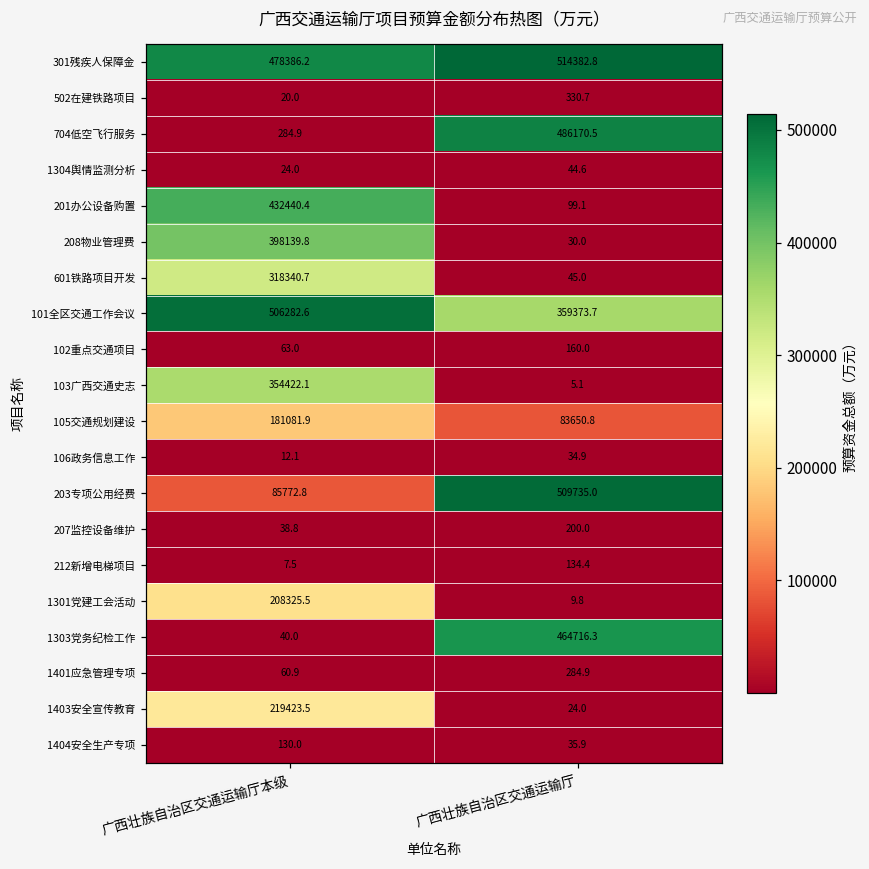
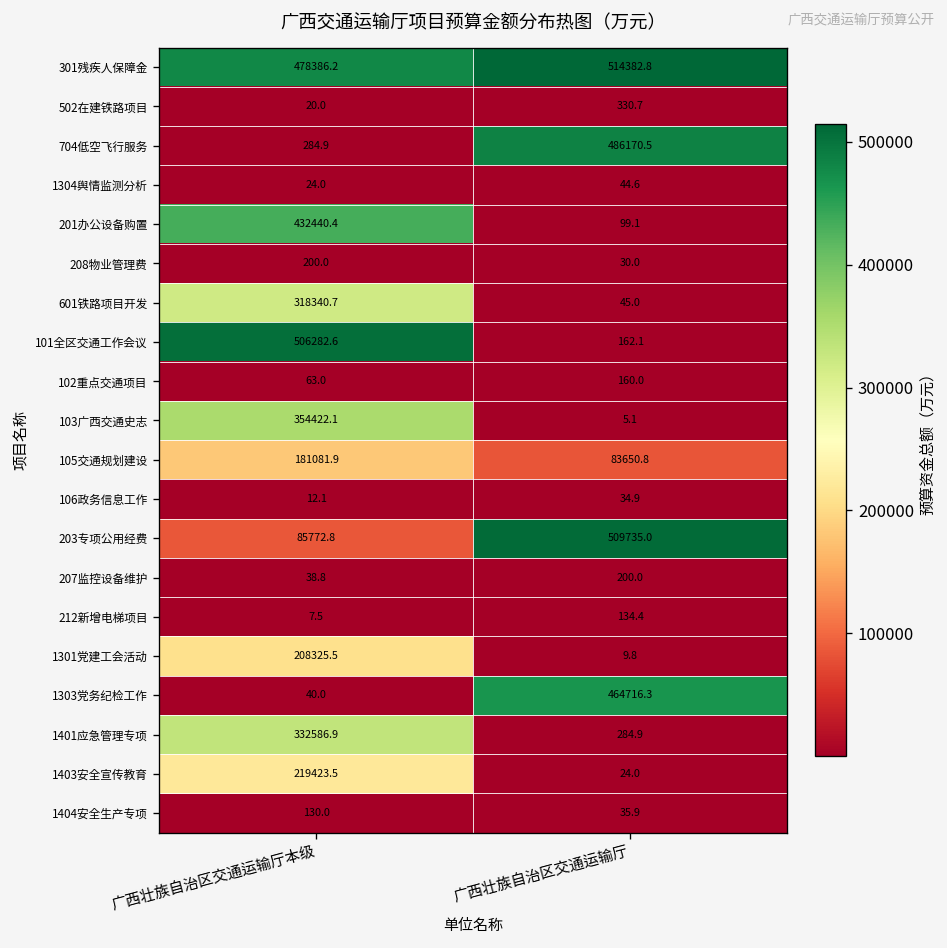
208物业管理费, 广西壮族自治区交通运输厅本级: 398139.8 -> 200.0
101全区交通工作会议, 广西壮族自治区交通运输厅: 359373.7 -> 162.1
1401应急管理专项, 广西壮族自治区交通运输厅本级: 60.9 -> 332586.9
